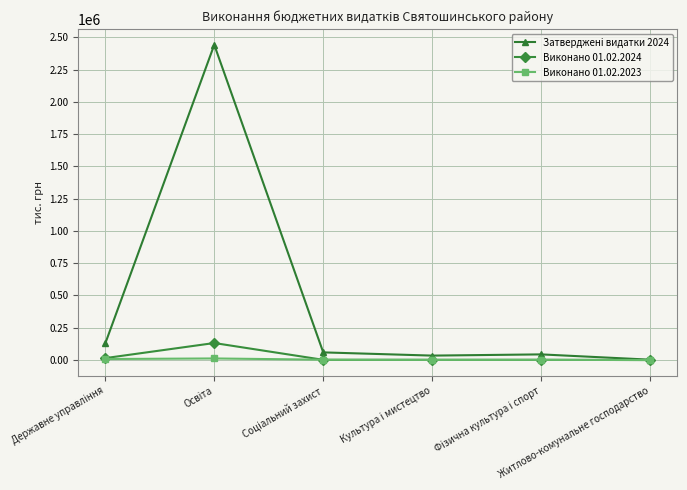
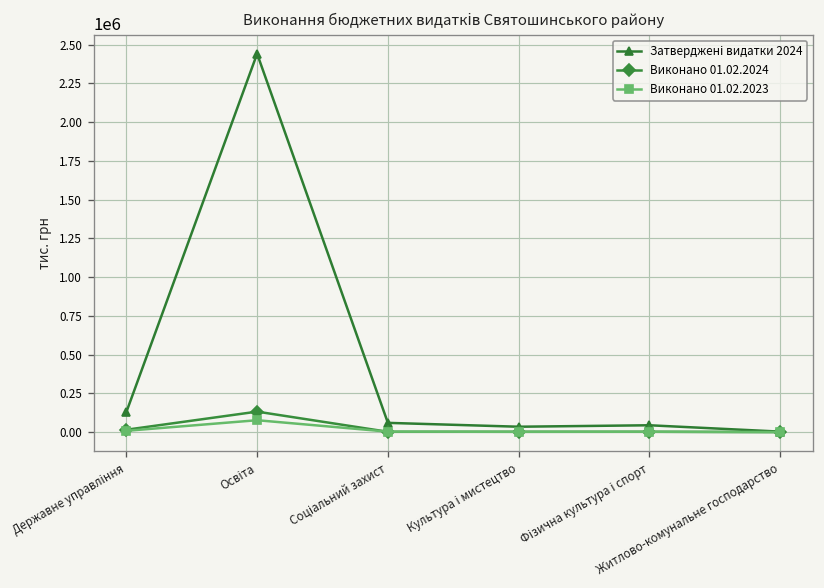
Виконано 01.02.2023, Освіта: 10000 -> 80000
